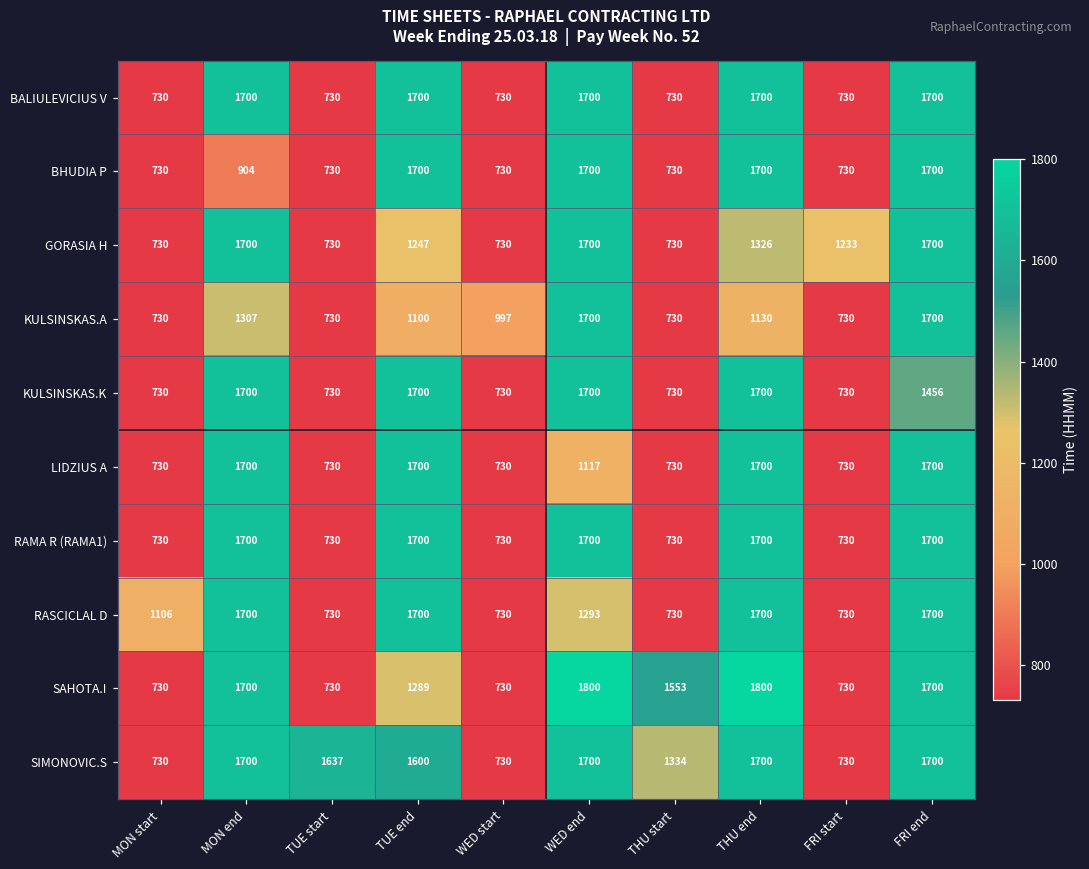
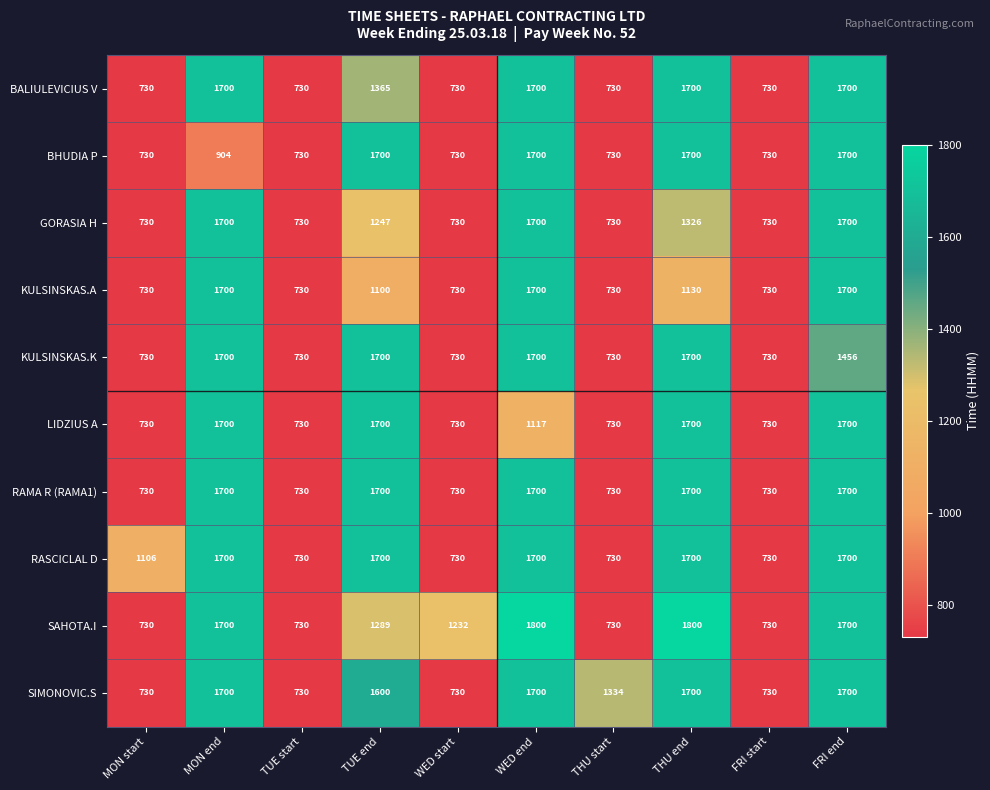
BALIULEVICIUS V, TUE end: 1700 -> 1365
GORASIA H, FRI start: 1233 -> 730
KULSINSKAS.A, MON end: 1307 -> 1700
KULSINSKAS.A, WED start: 997 -> 730
RASCICLAL D, WED end: 1293 -> 1700
SAHOTA.I, WED start: 730 -> 1232
SAHOTA.I, THU start: 1553 -> 730
SIMONOVIC.S, TUE start: 1637 -> 730
